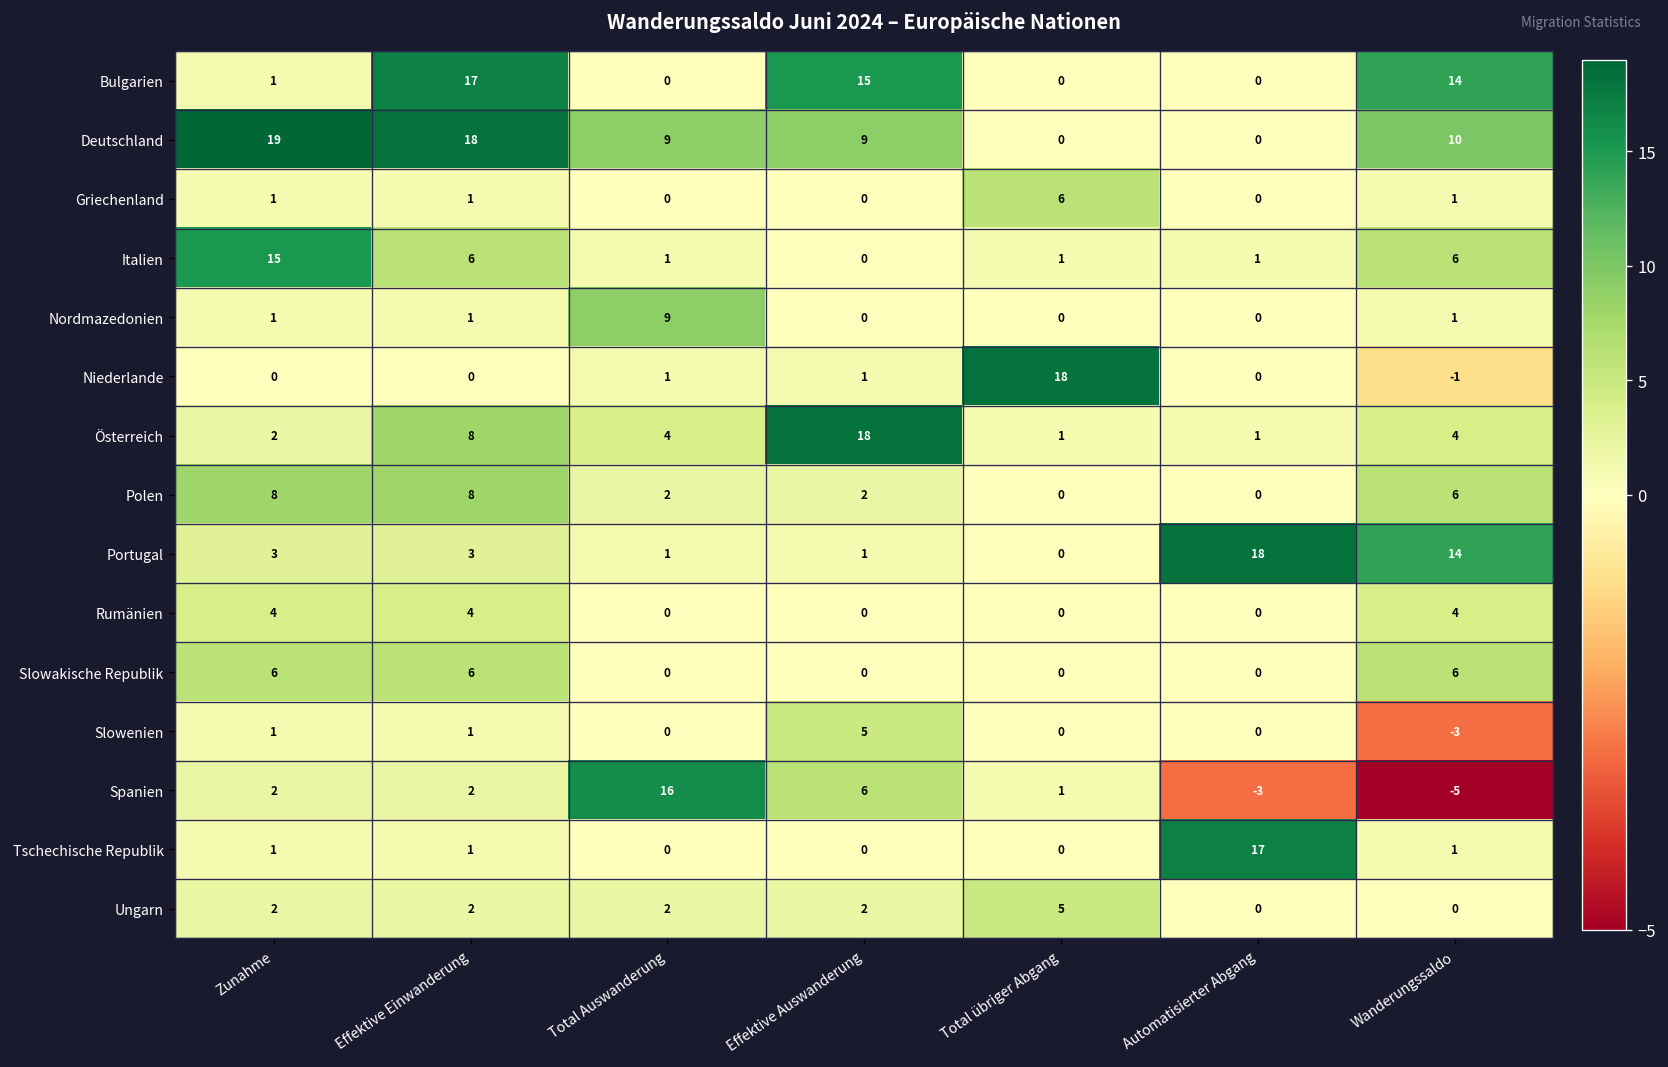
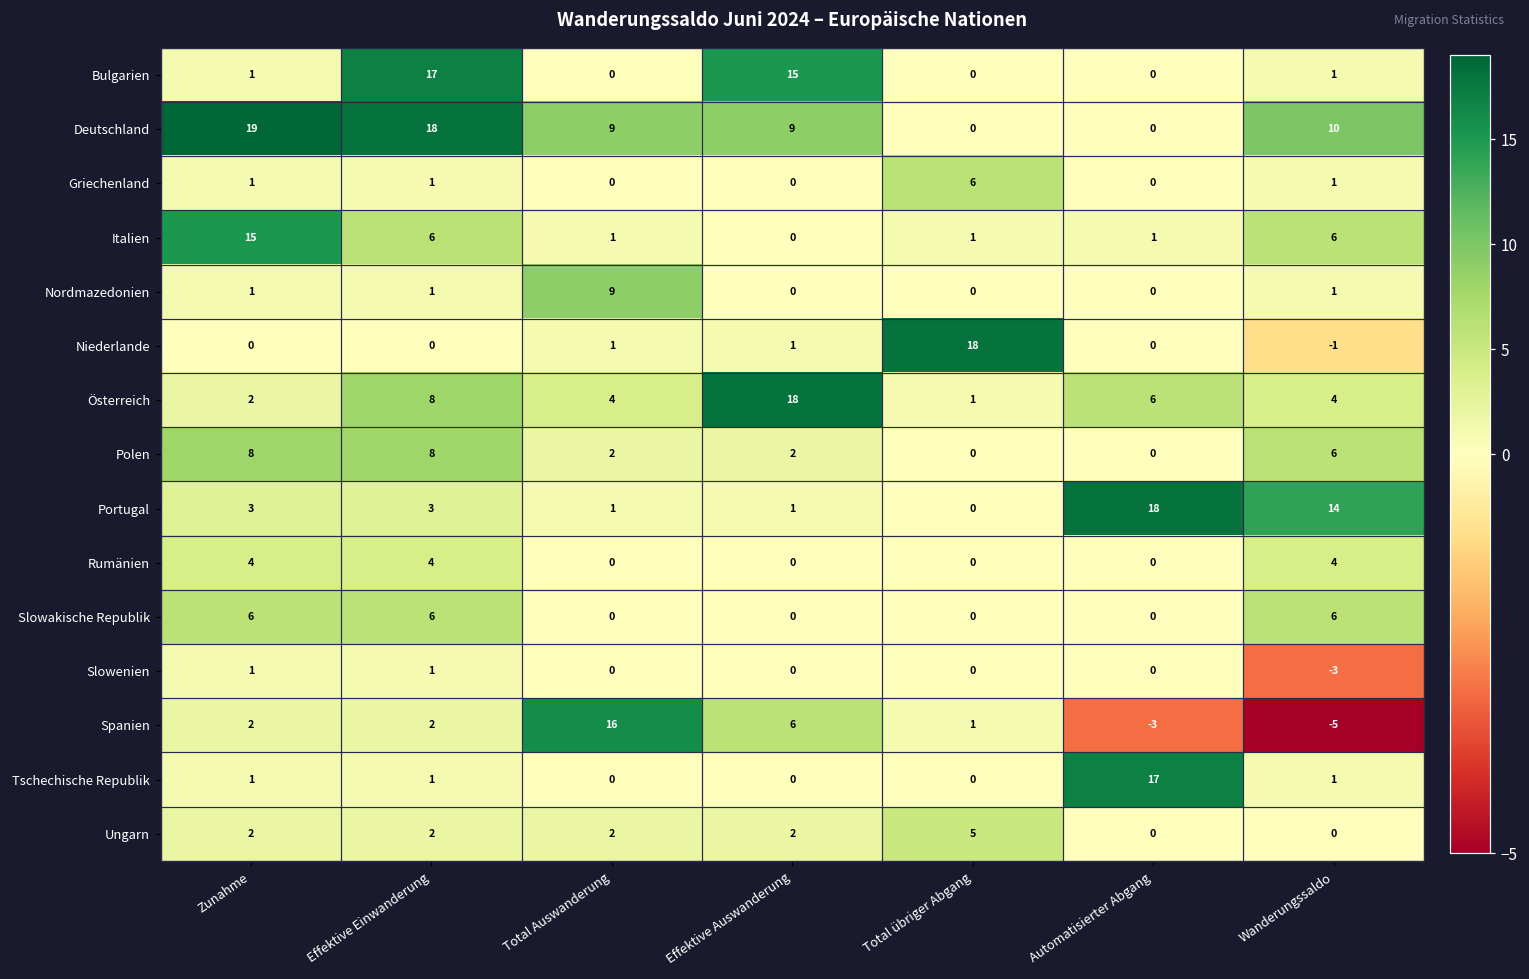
Bulgarien, Wanderungssaldo: 14 -> 1
Österreich, Automatisierter Abgang: 1 -> 6
Slowenien, Effektive Auswanderung: 5 -> 0
